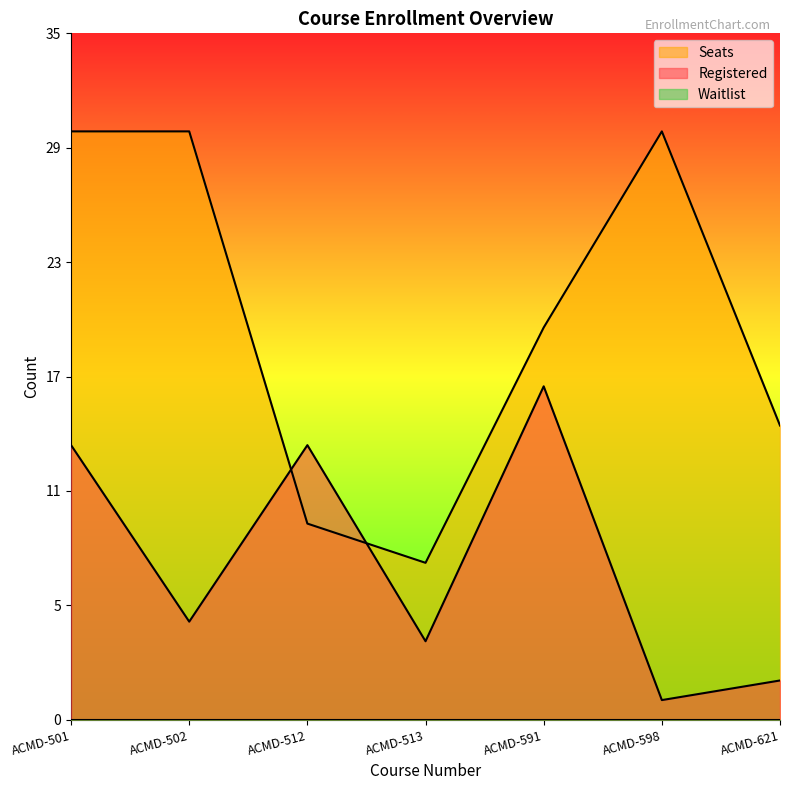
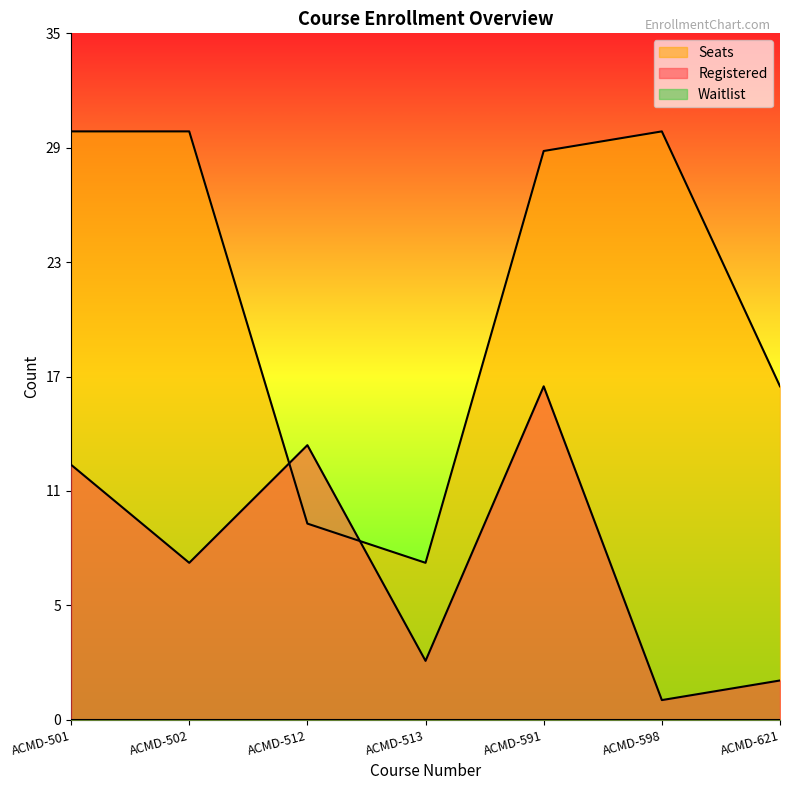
Registered, ACMD-501: 14 -> 13
Registered, ACMD-502: 5 -> 8
Registered, ACMD-513: 4 -> 3
Seats, ACMD-591: 20 -> 29
Seats, ACMD-621: 15 -> 17
